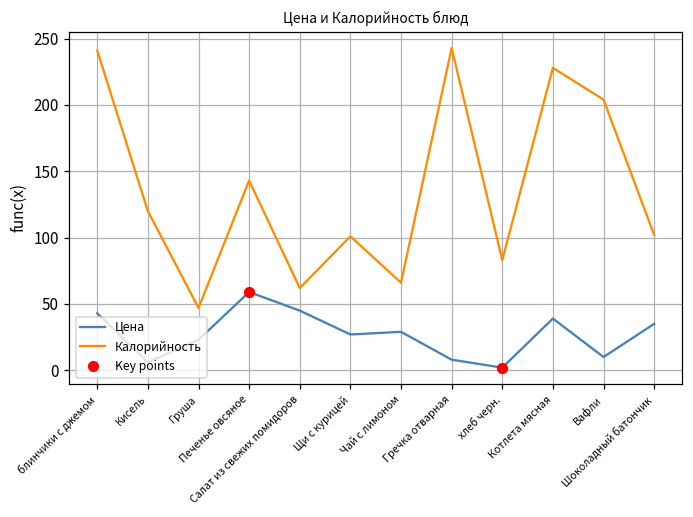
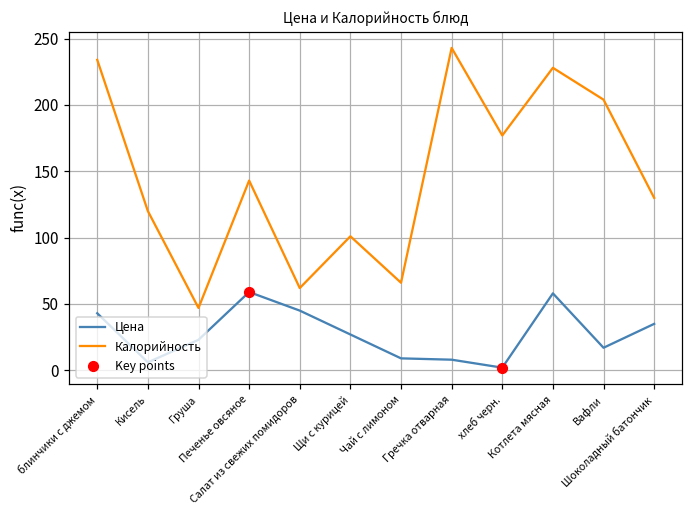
Калорийность, блинчики с джемом: 241 -> 234
Цена, Чай с лимоном: 29 -> 9
Калорийность, хлеб черн.: 83 -> 177
Цена, Котлета мясная: 39 -> 58
Цена, Вафли: 10 -> 17
Калорийность, Шоколадный батончик: 102 -> 130
